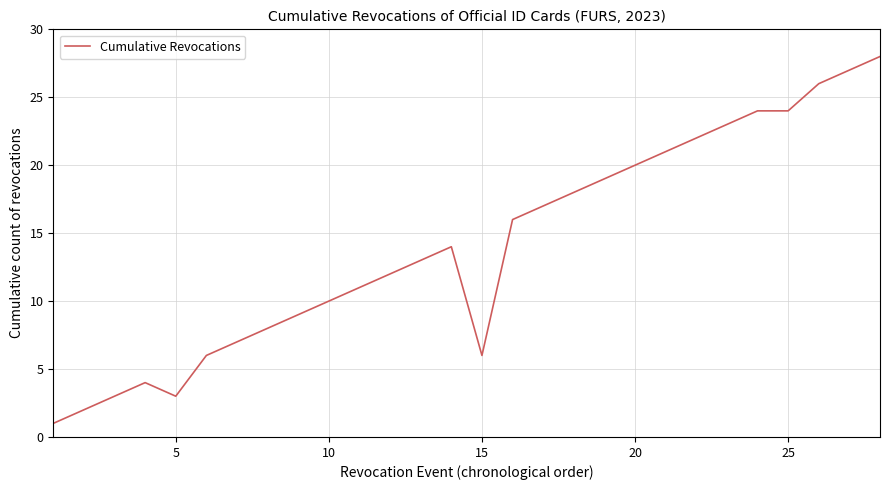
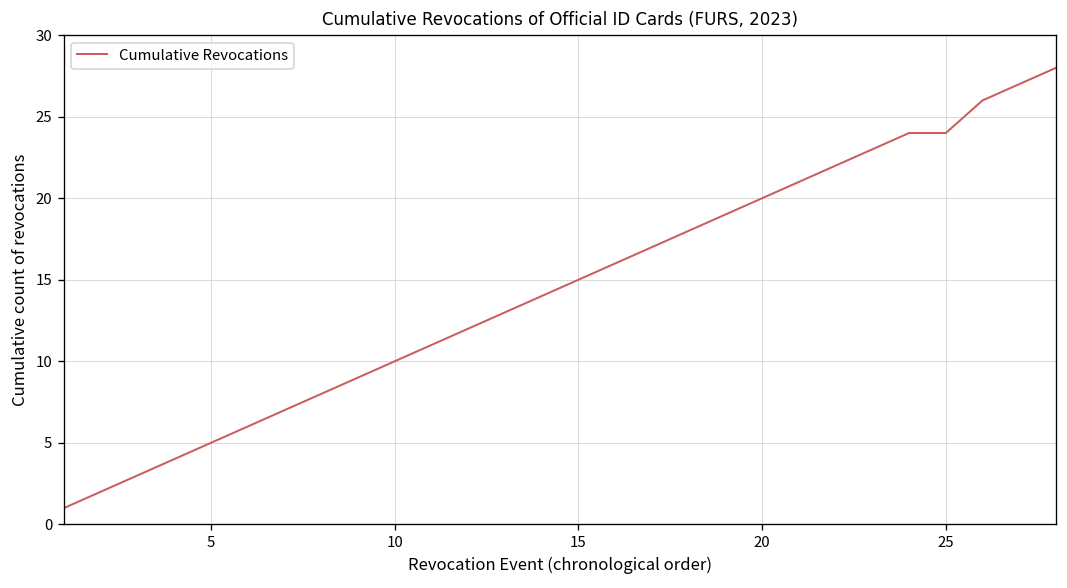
5: 3 -> 5
15: 6 -> 15
